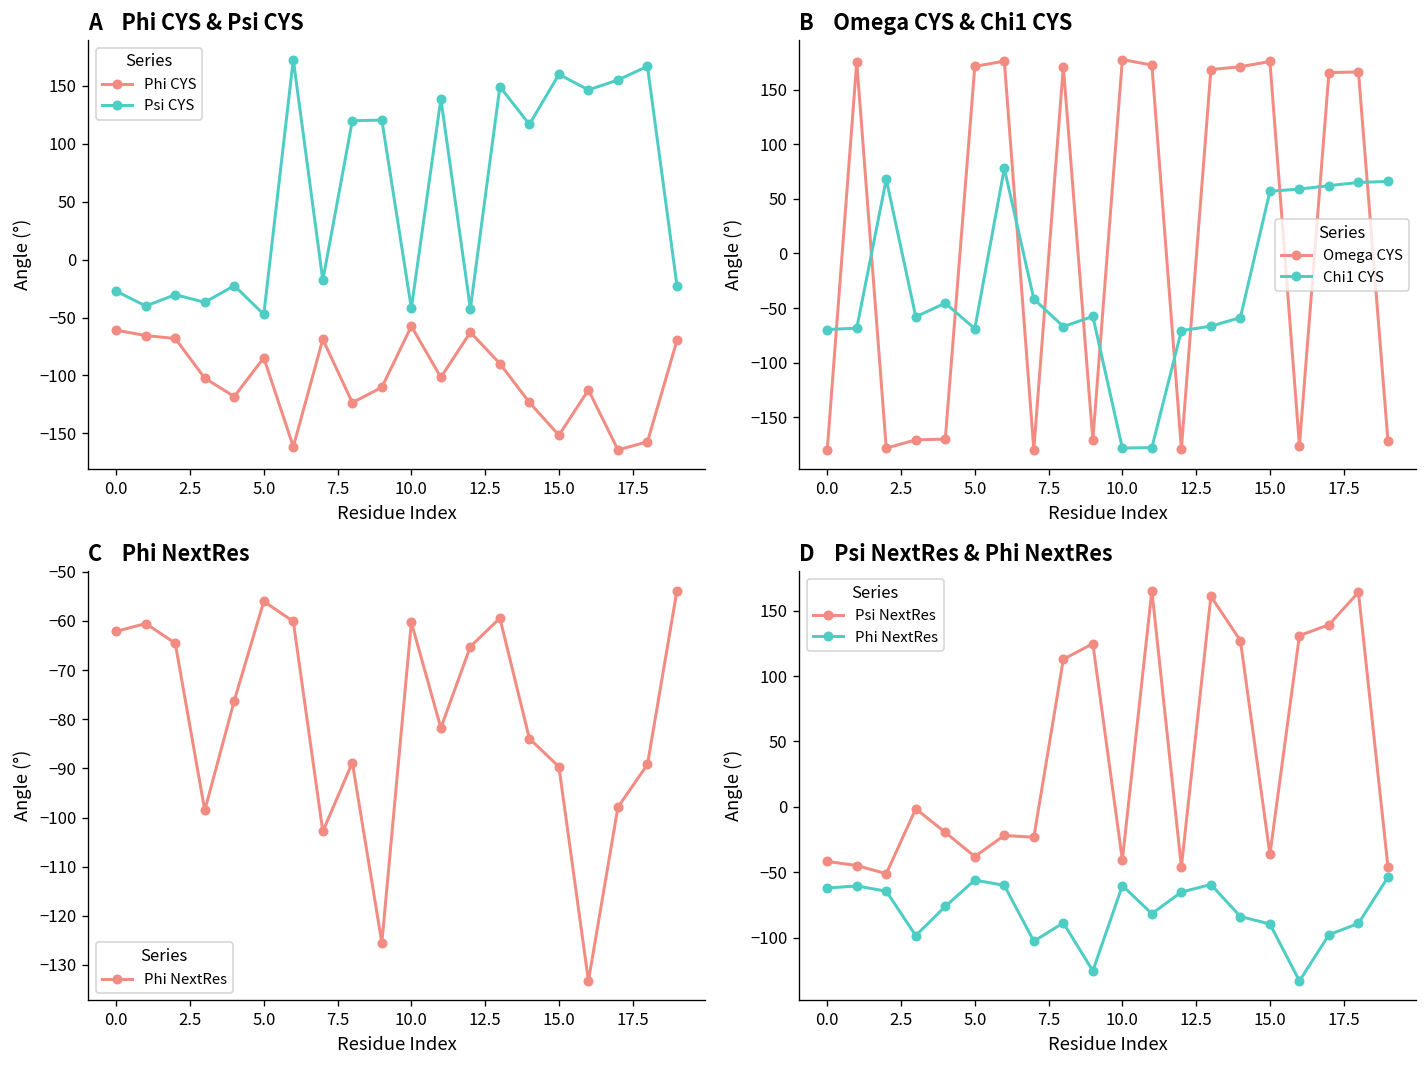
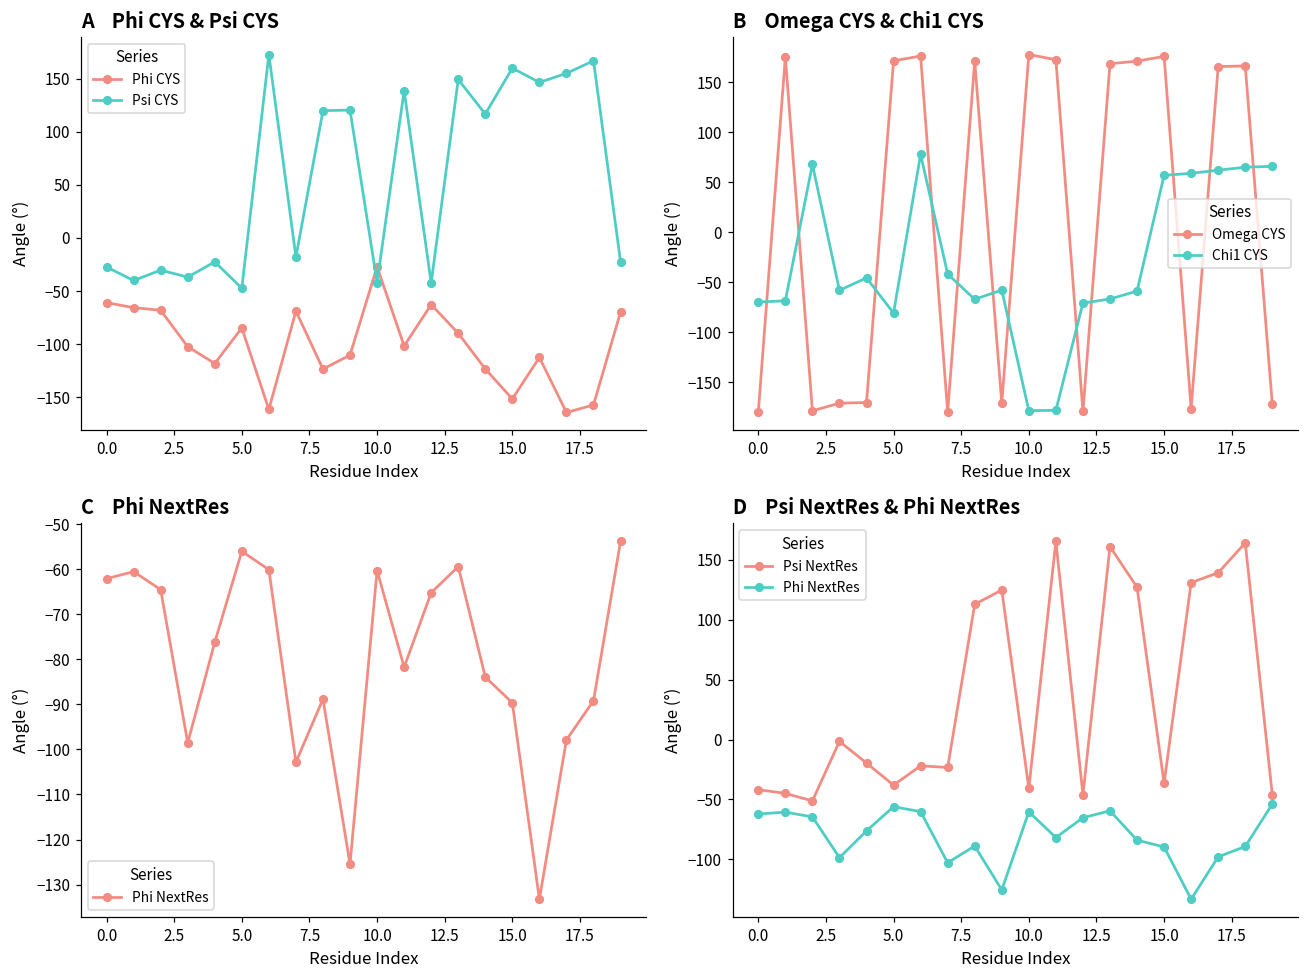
A Phi CYS & Psi CYS, Phi CYS, 10.0: -60 -> -30
B Omega CYS & Chi1 CYS, Chi1 CYS, 5.0: -70 -> -80
